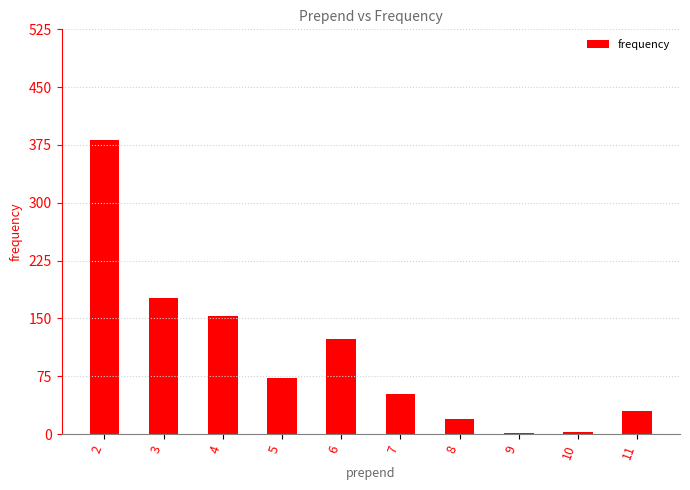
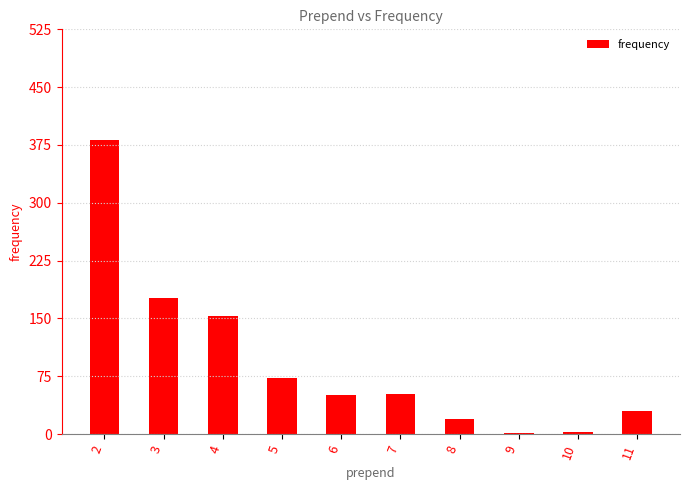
6: 120 -> 50
